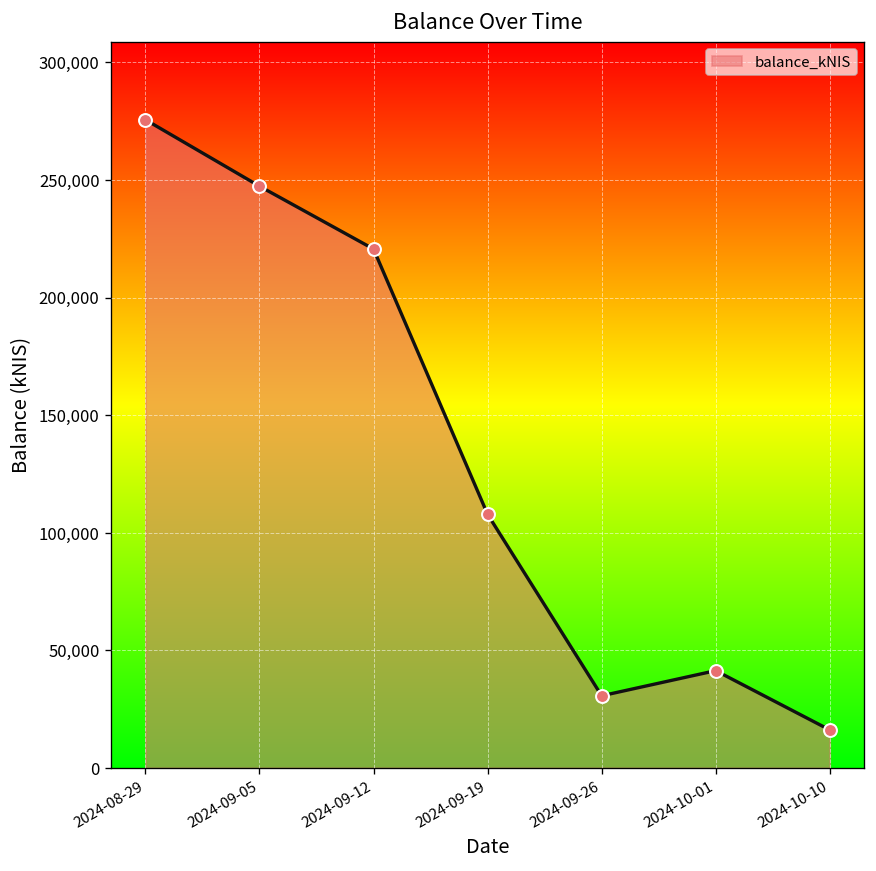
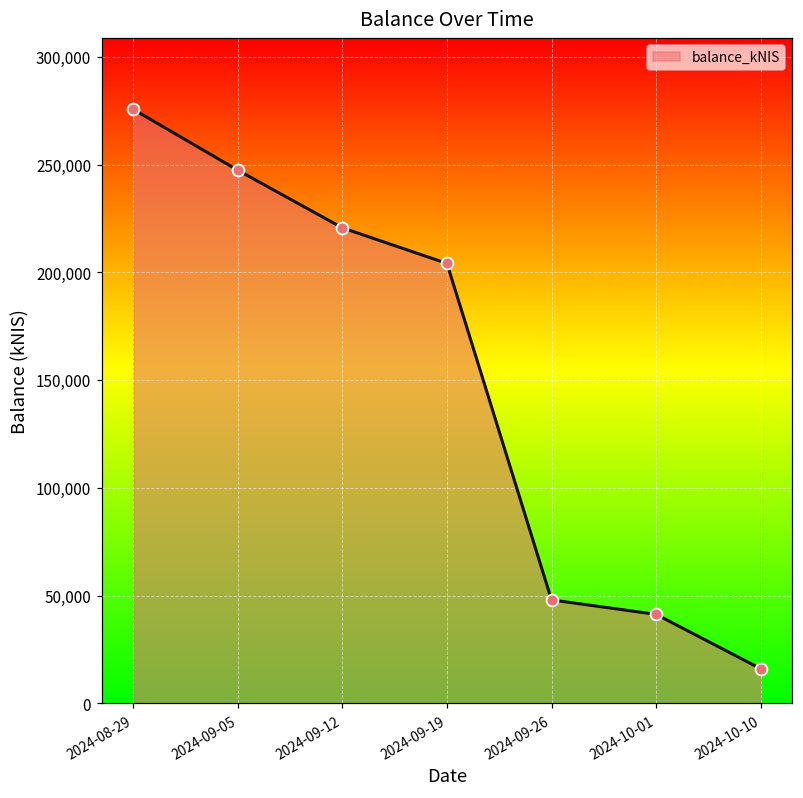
2024-09-19: 108,000 -> 204,000
2024-09-26: 31,000 -> 48,000
